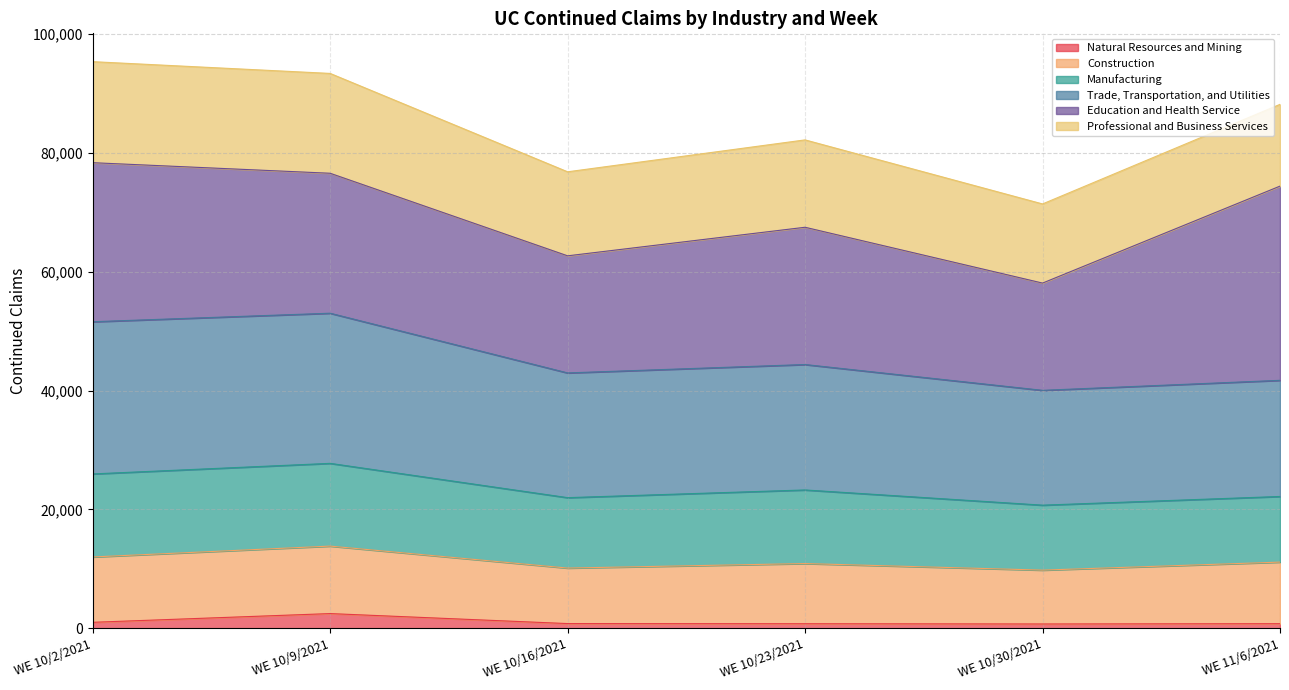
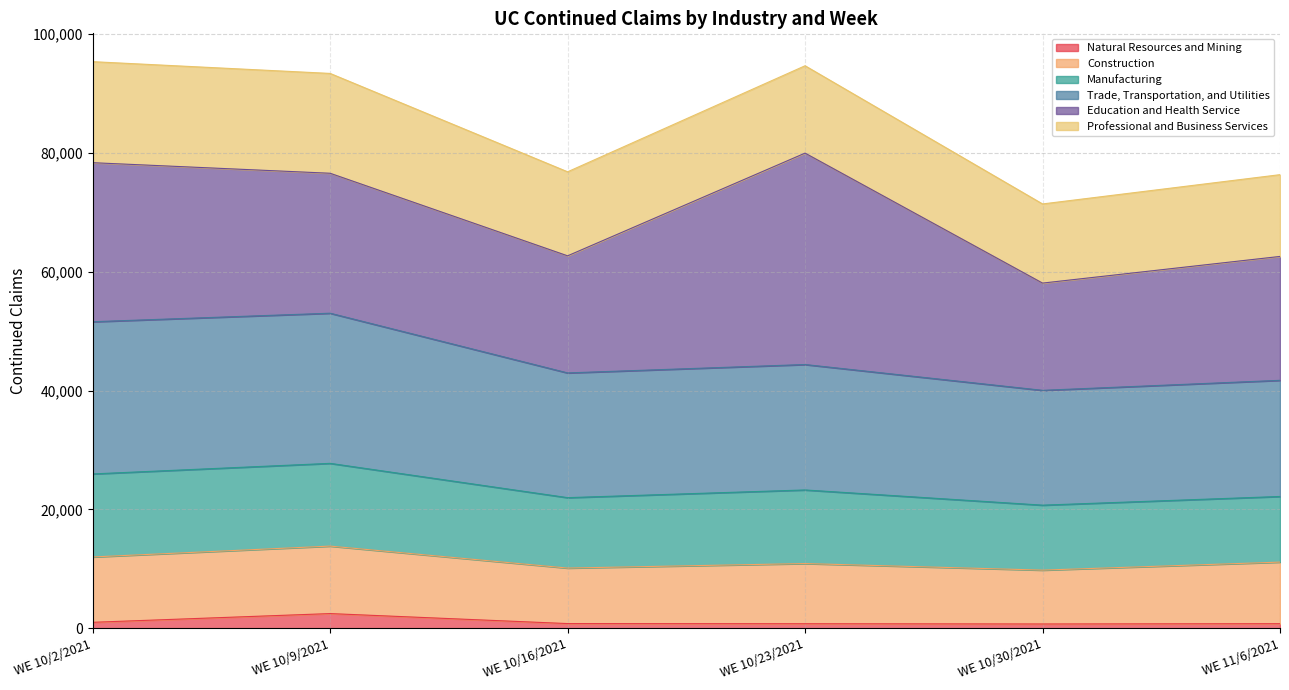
Education and Health Service, WE 10/23/2021: 23,000 -> 36,000
Education and Health Service, WE 11/6/2021: 33,000 -> 21,000
